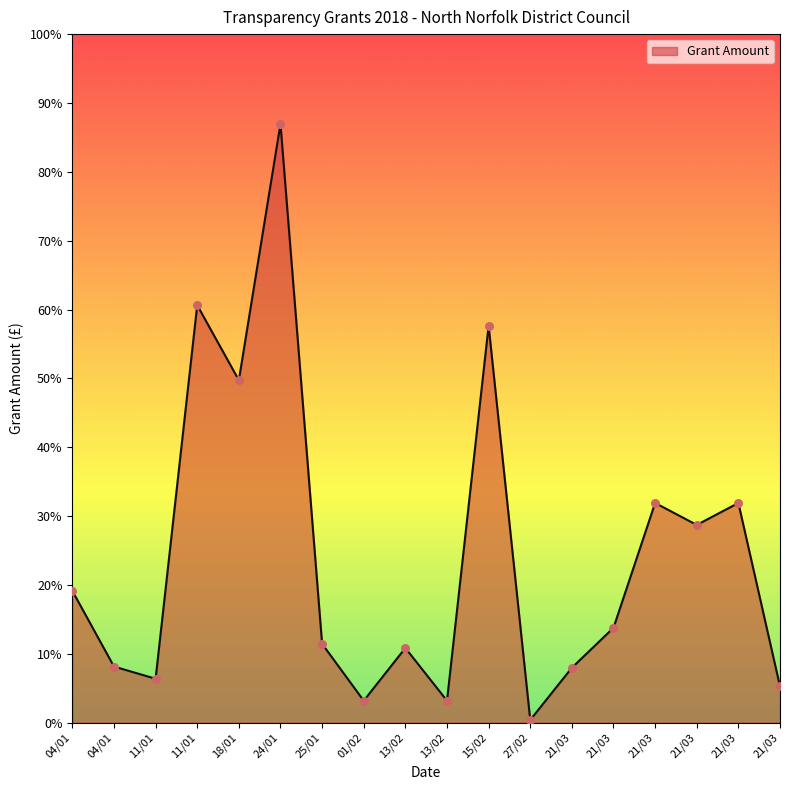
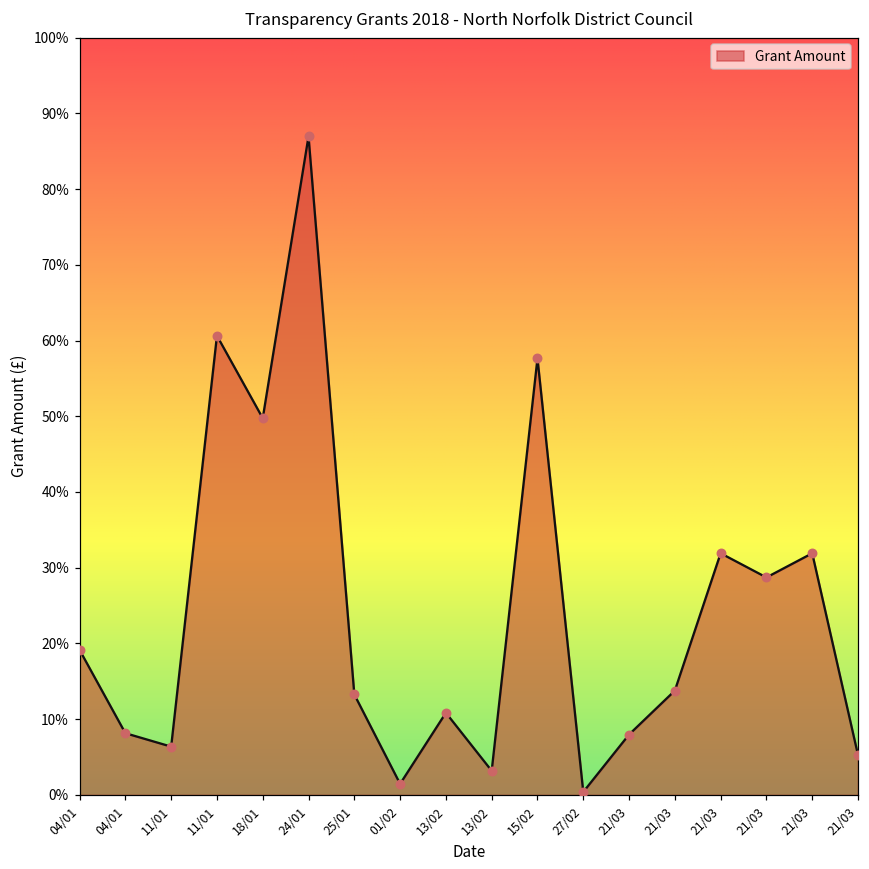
25/01: 11% -> 13%
01/02: 3% -> 1%
